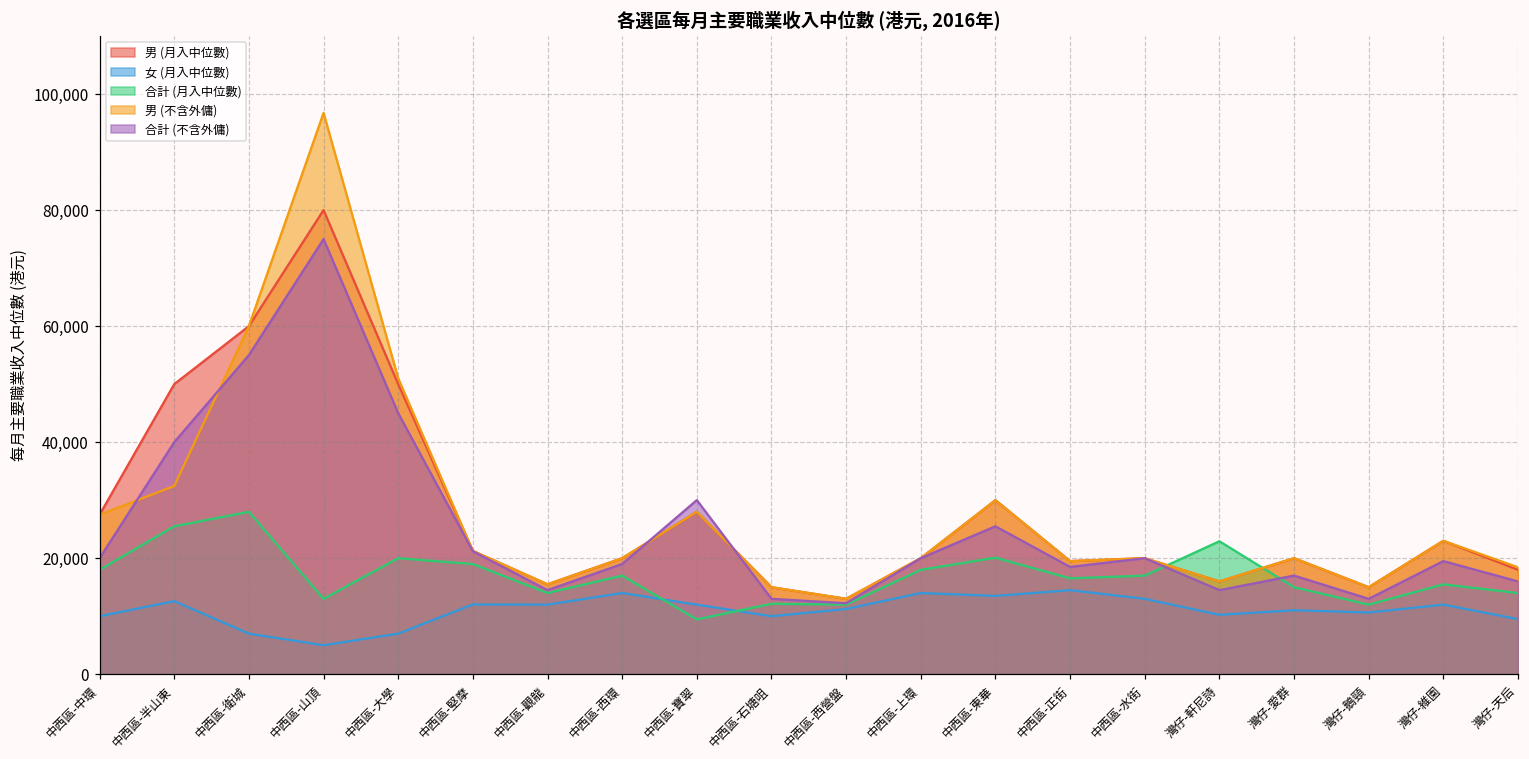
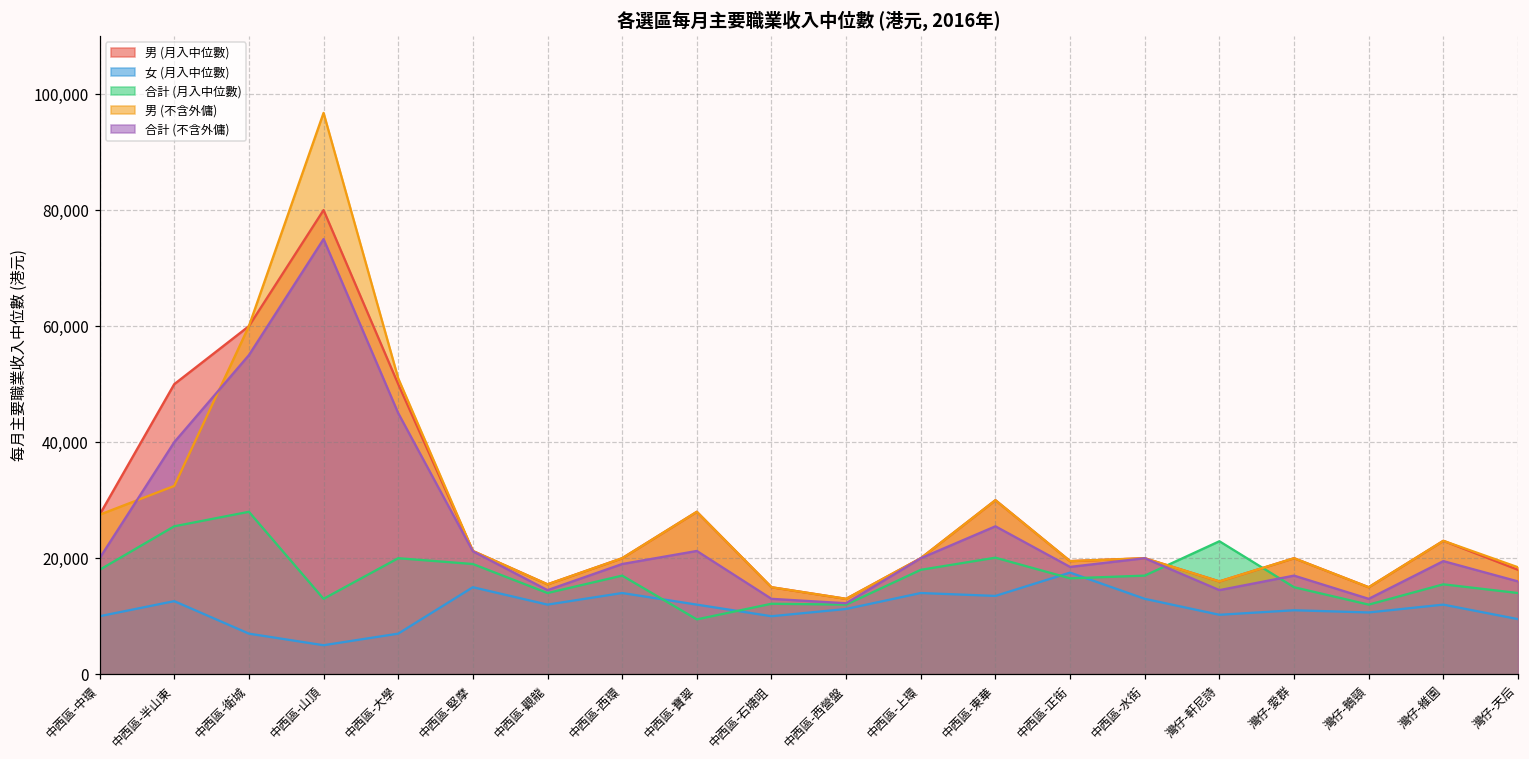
女 (月入中位數), 中西區-堅摩: 12,000 -> 15,000
合計 (不含外傭), 中西區-寶翠: 30,000 -> 21,000
女 (月入中位數), 中西區-正街: 15,000 -> 18,000
